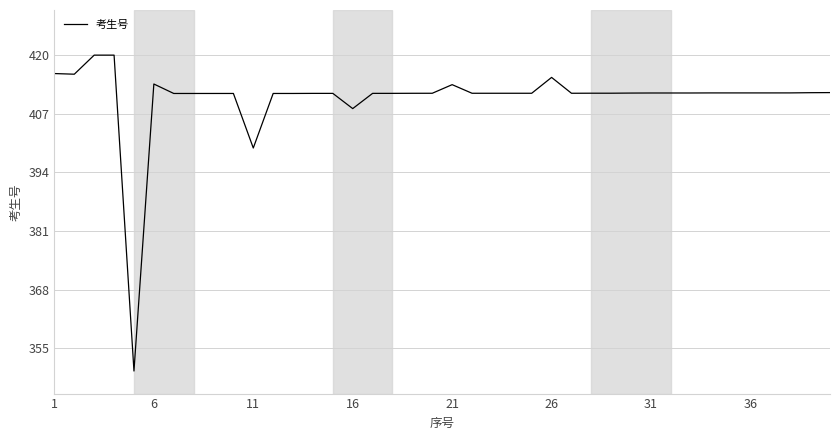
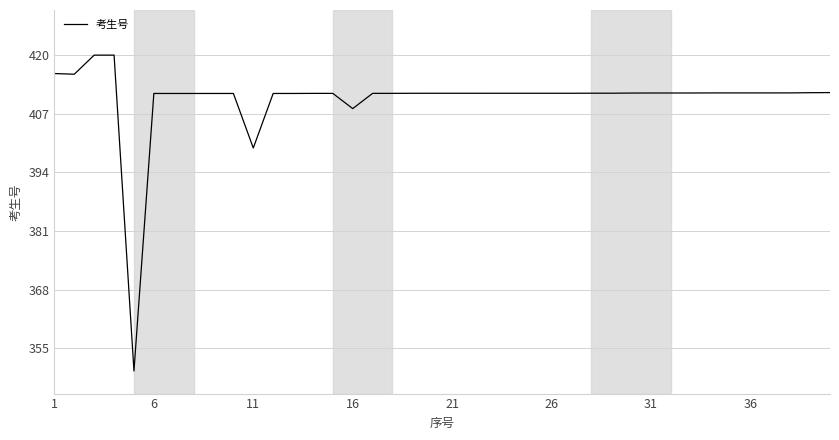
6: 414 -> 412
21: 413 -> 412
26: 415 -> 412
